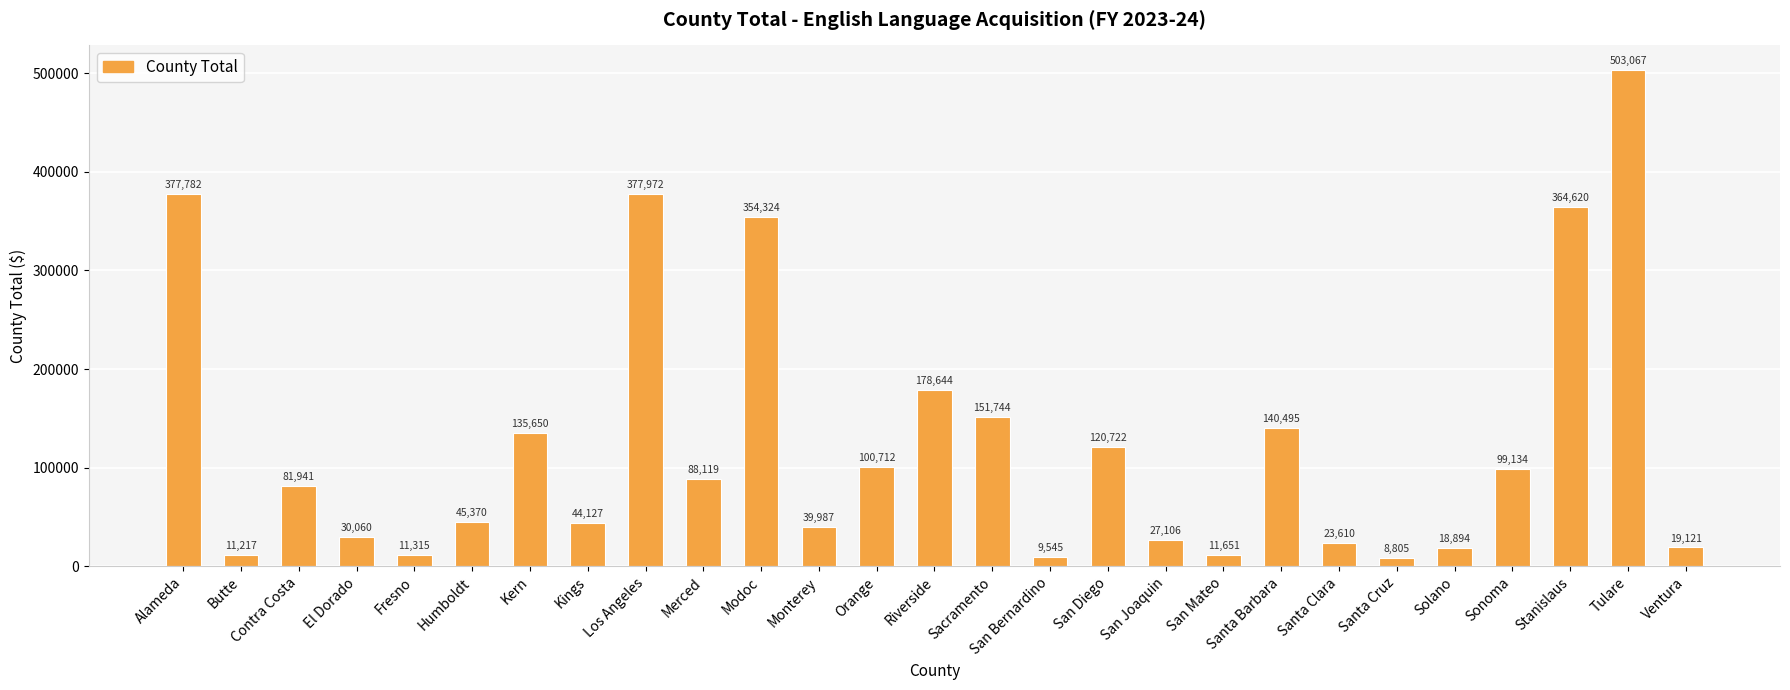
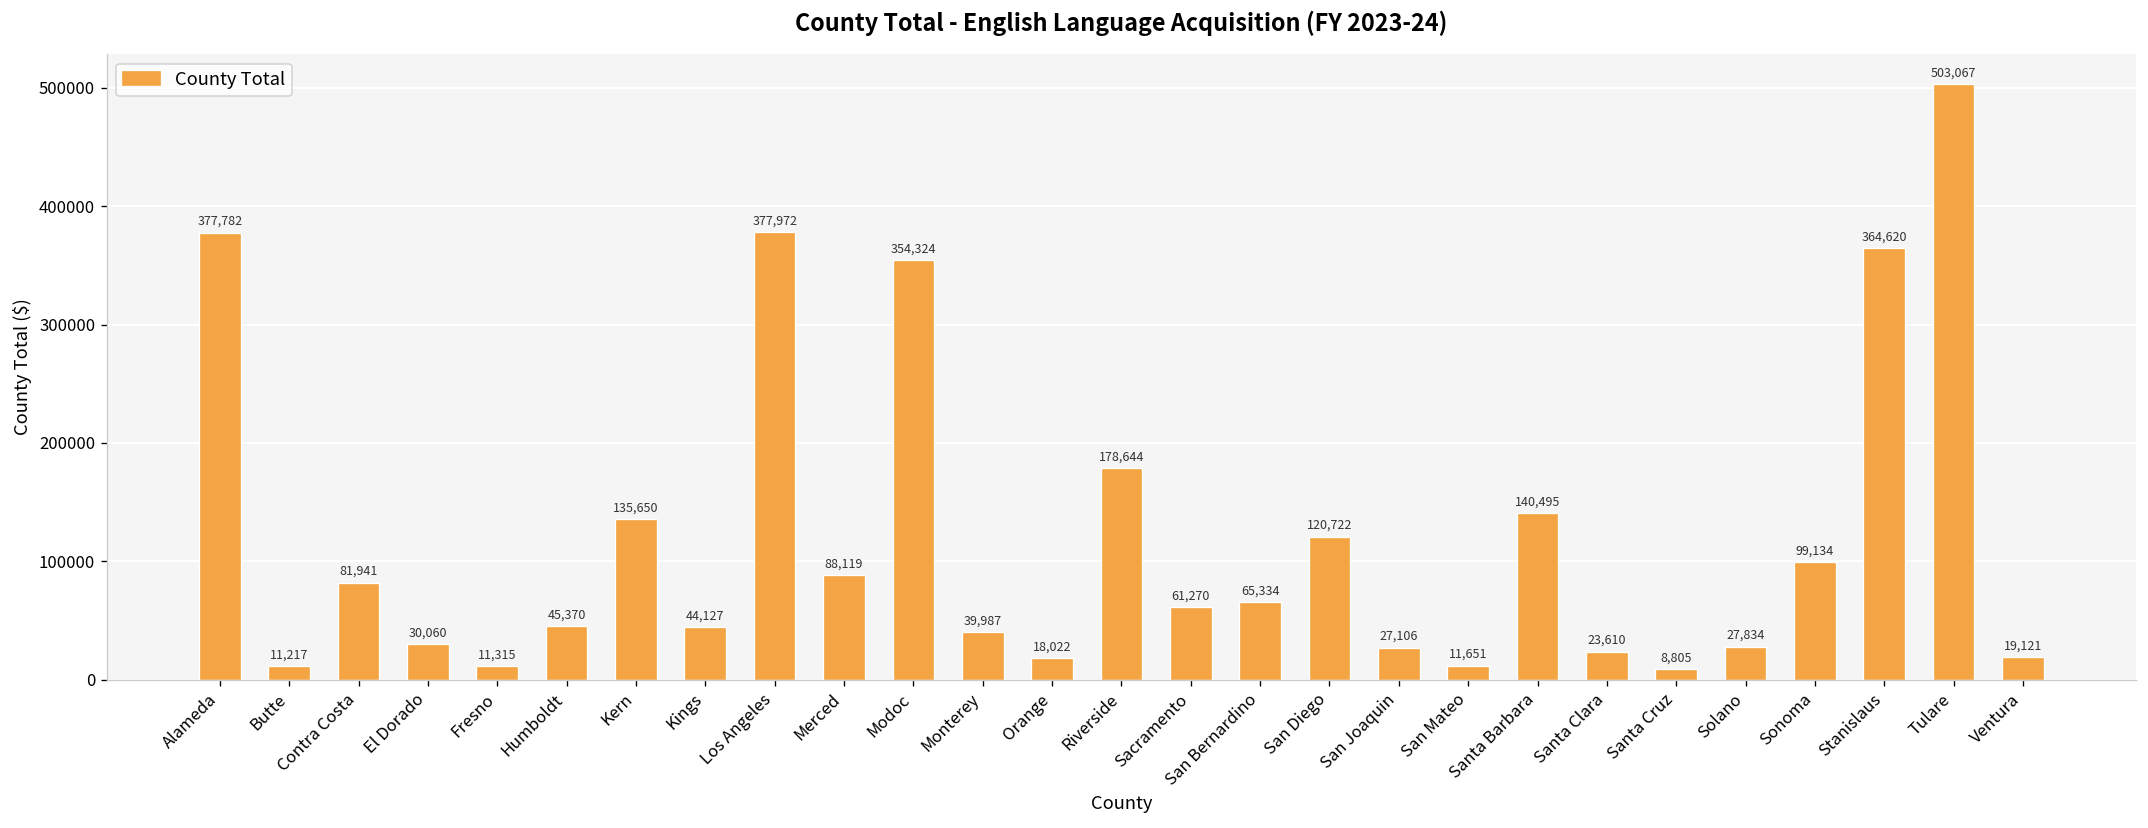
Orange: 100,712 -> 18,022
Sacramento: 151,744 -> 61,270
San Bernardino: 9,545 -> 65,334
Solano: 18,894 -> 27,834
